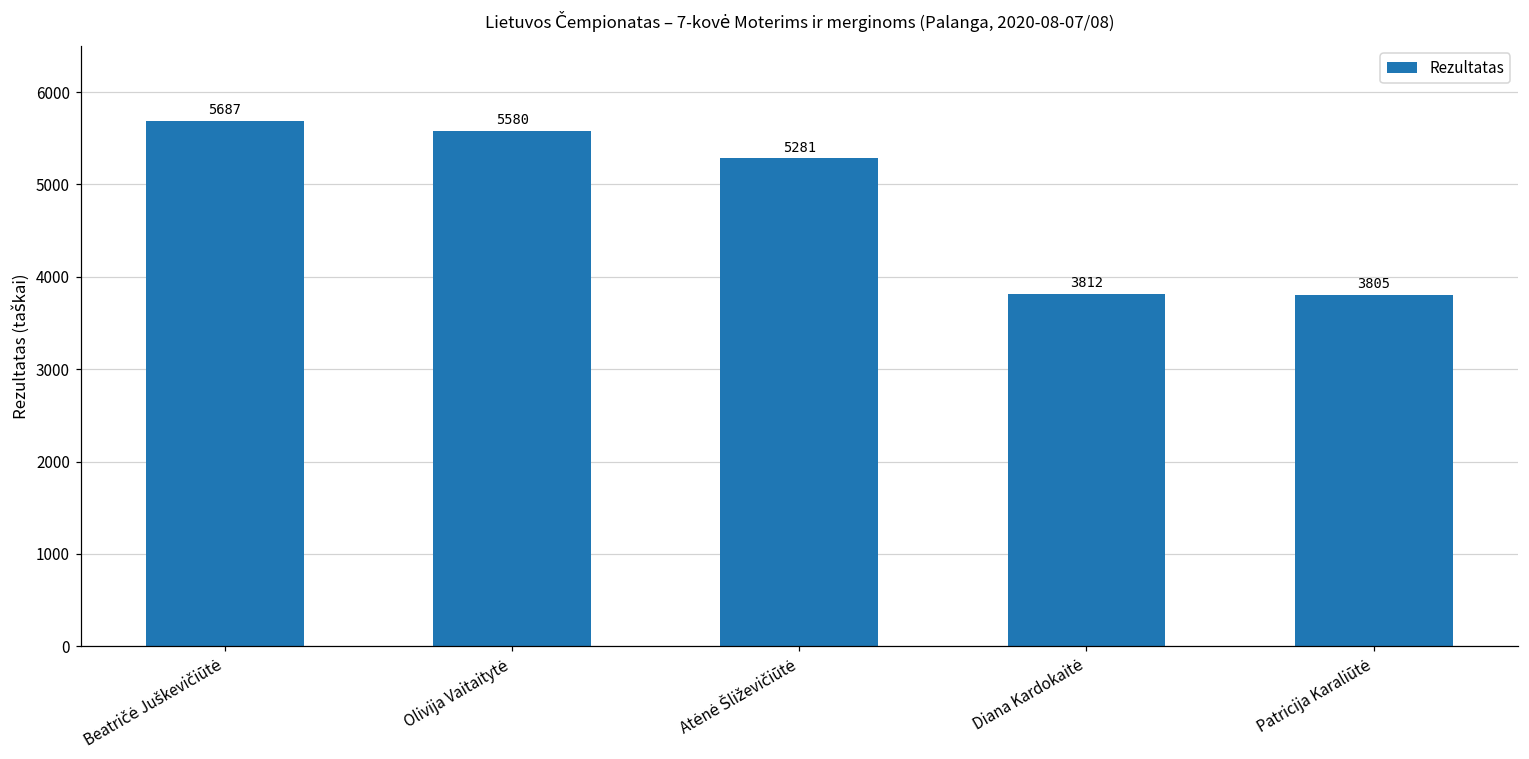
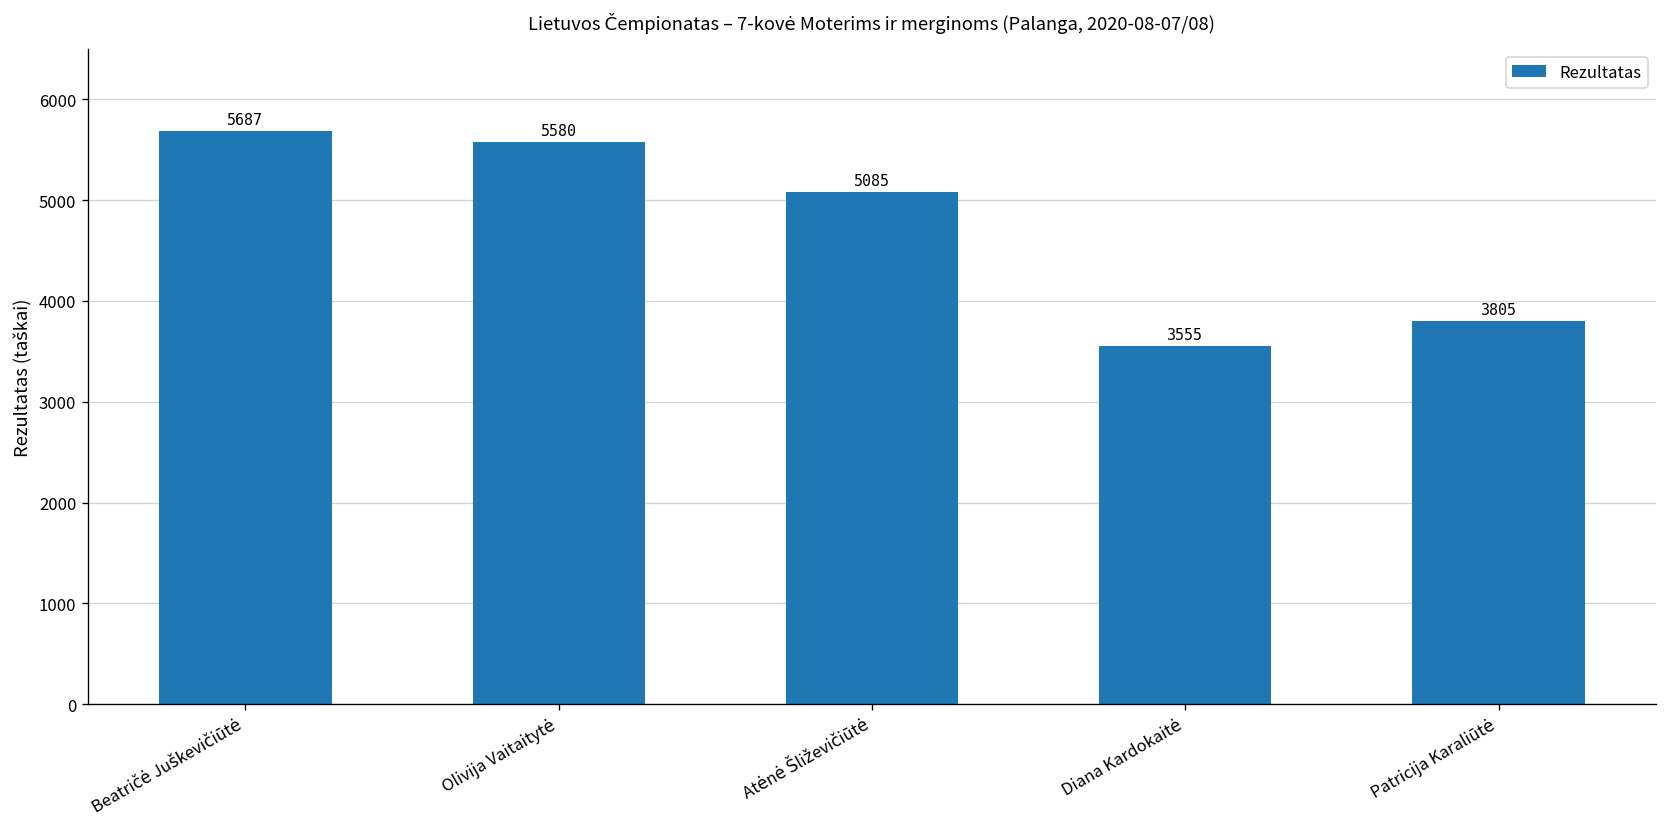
Atėnė Šliževičiūtė: 5281 -> 5085
Diana Kardokaitė: 3812 -> 3555
